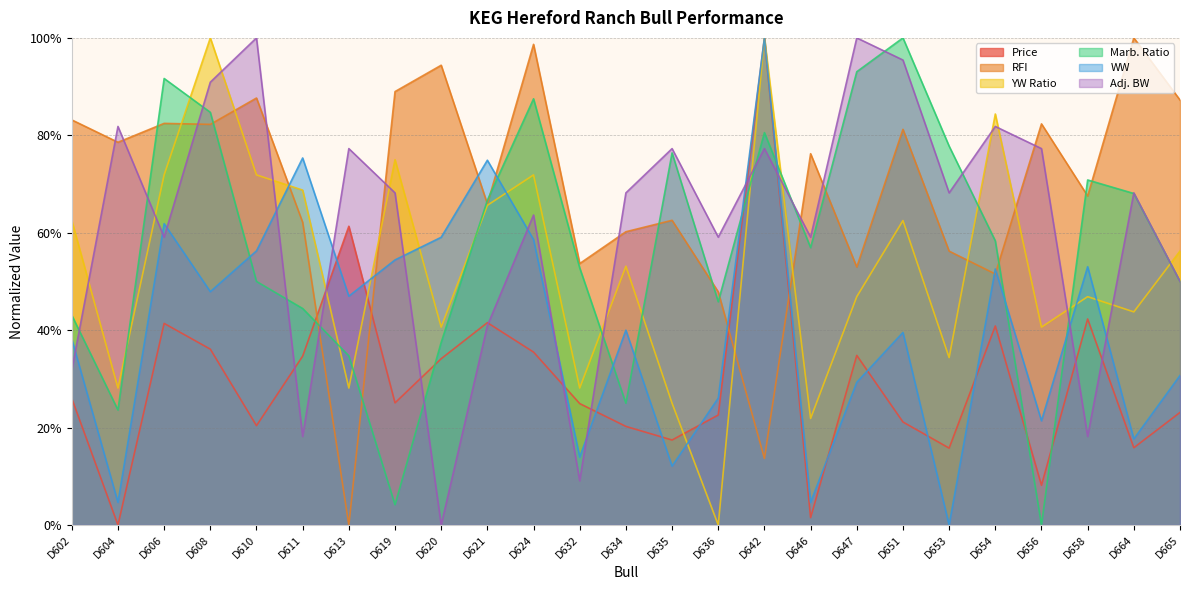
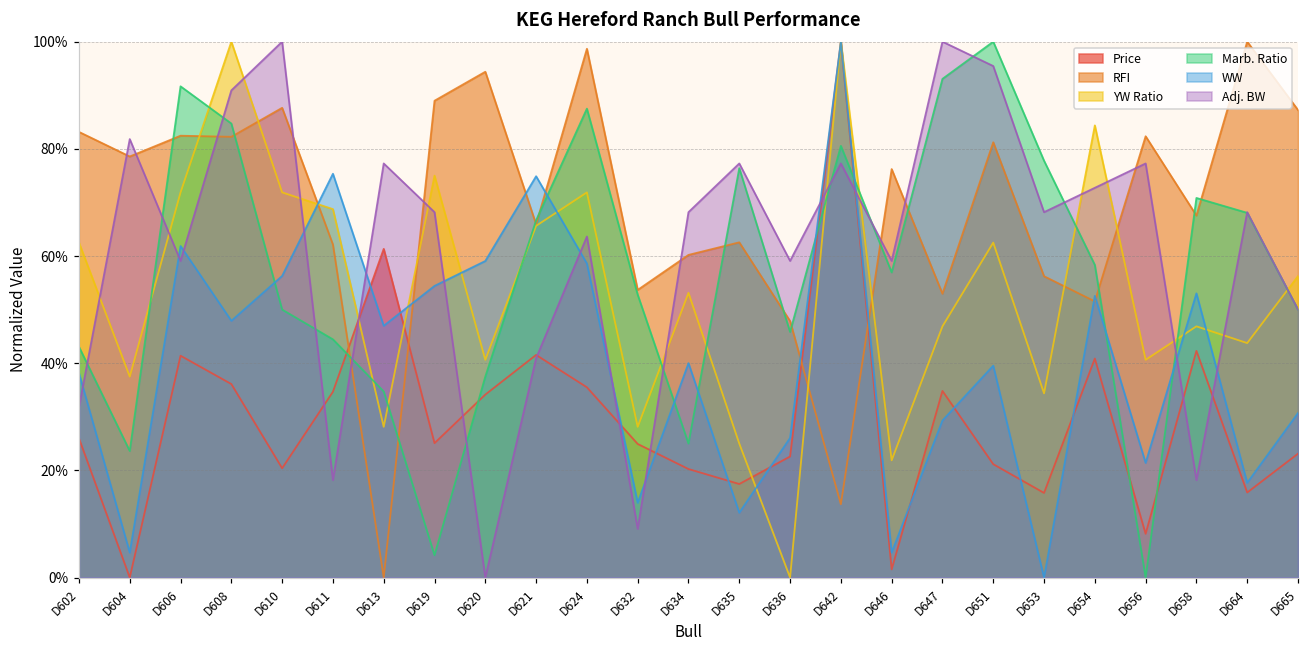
YW Ratio, D604: 28% -> 38%
Adj. BW, D654: 82% -> 73%
